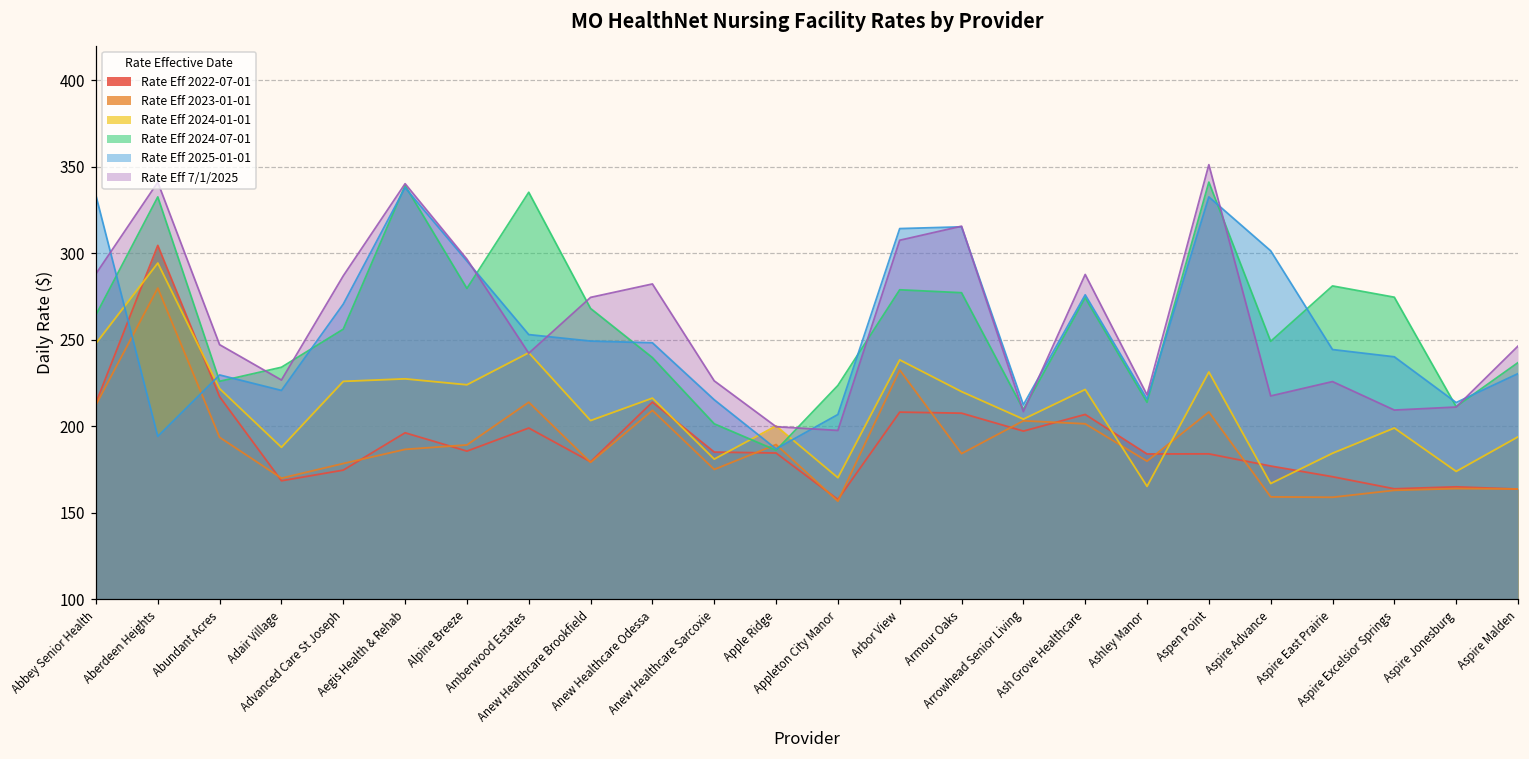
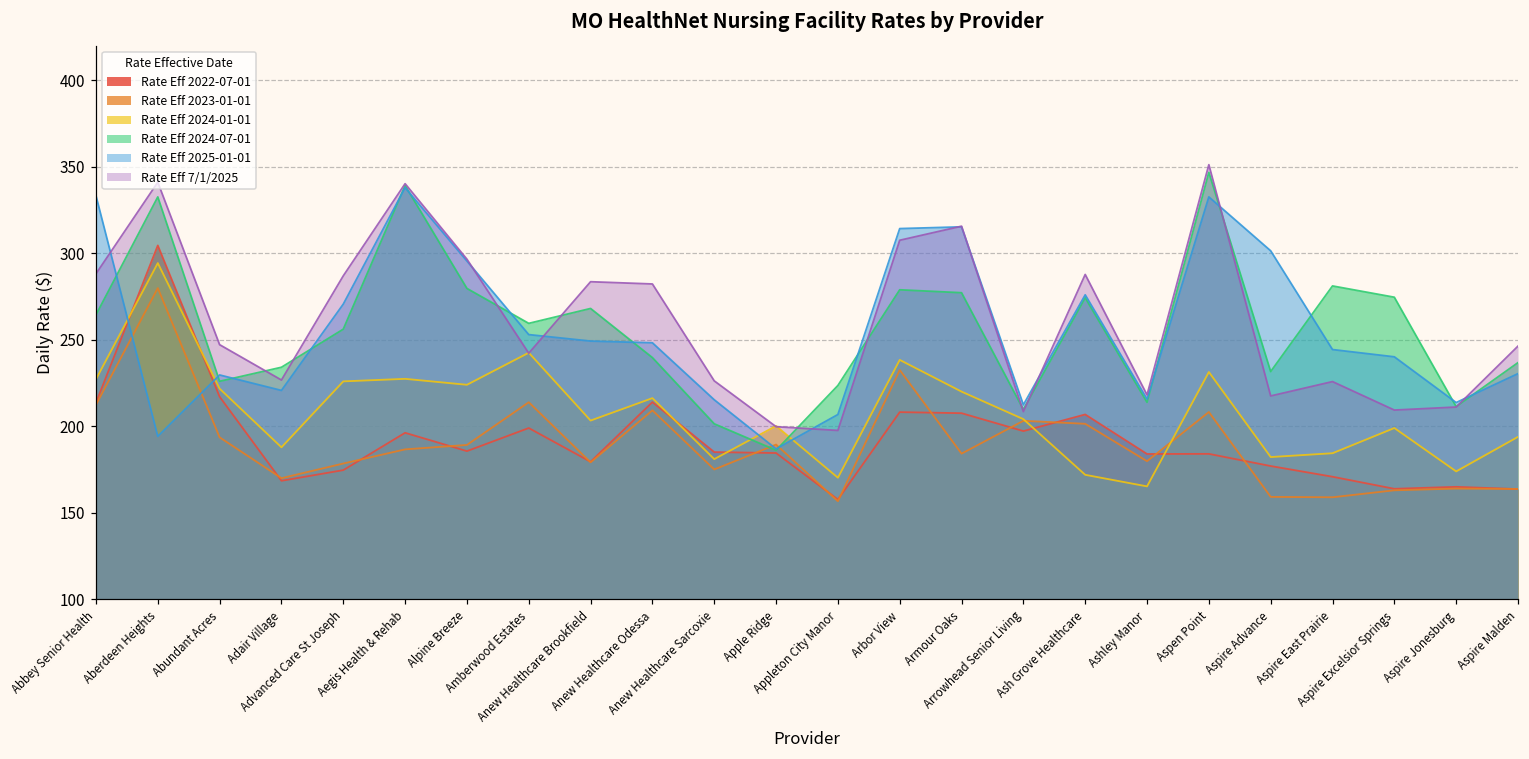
Rate Eff 2024-01-01, Abbey Senior Health: 248 -> 227
Rate Eff 2024-07-01, Amberwood Estates: 335 -> 259
Rate Eff 7/1/2025, Anew Healthcare Brookfield: 275 -> 284
Rate Eff 2024-01-01, Ash Grove Healthcare: 221 -> 172
Rate Eff 2024-07-01, Aspen Point: 341 -> 347
Rate Eff 2024-01-01, Aspire Advance: 167 -> 182
Rate Eff 2024-07-01, Aspire Advance: 249 -> 232
